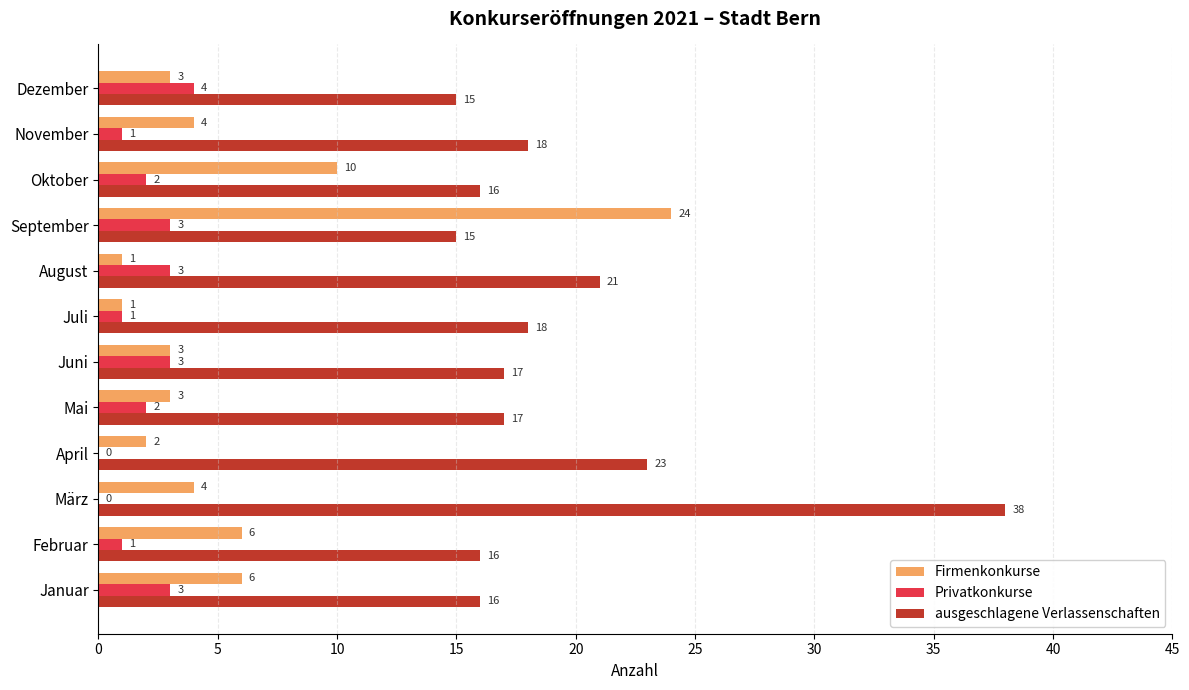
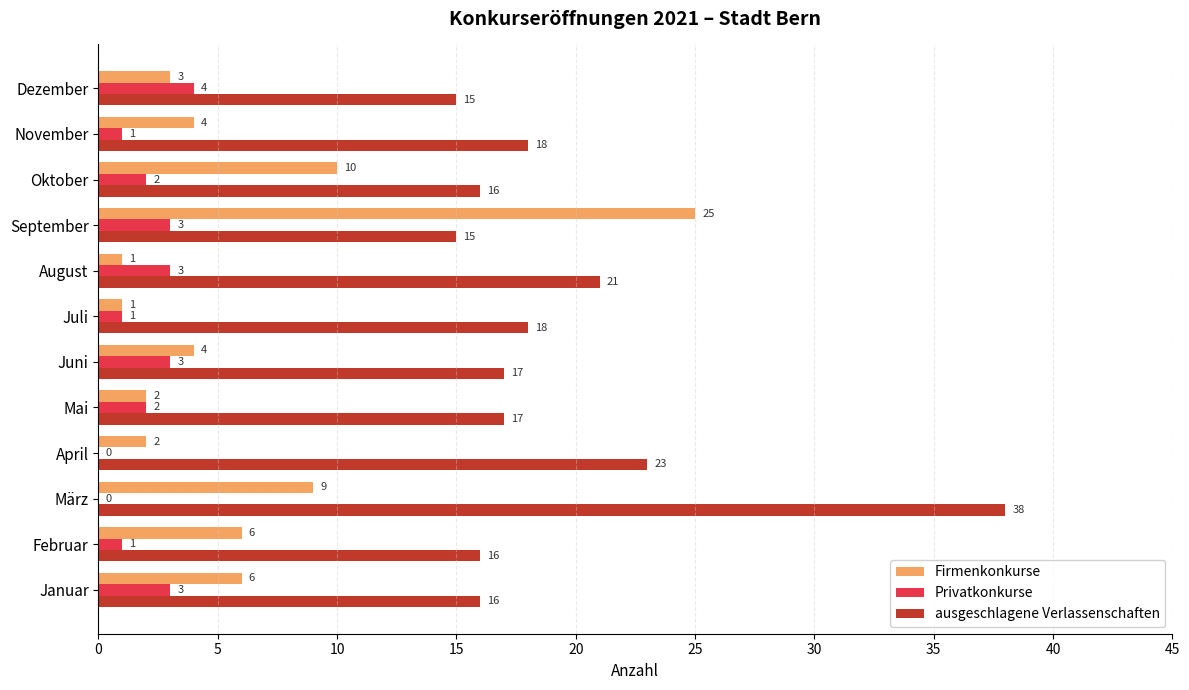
Firmenkonkurse, September: 24 -> 25
Firmenkonkurse, Juni: 3 -> 4
Firmenkonkurse, Mai: 3 -> 2
Firmenkonkurse, März: 4 -> 9
